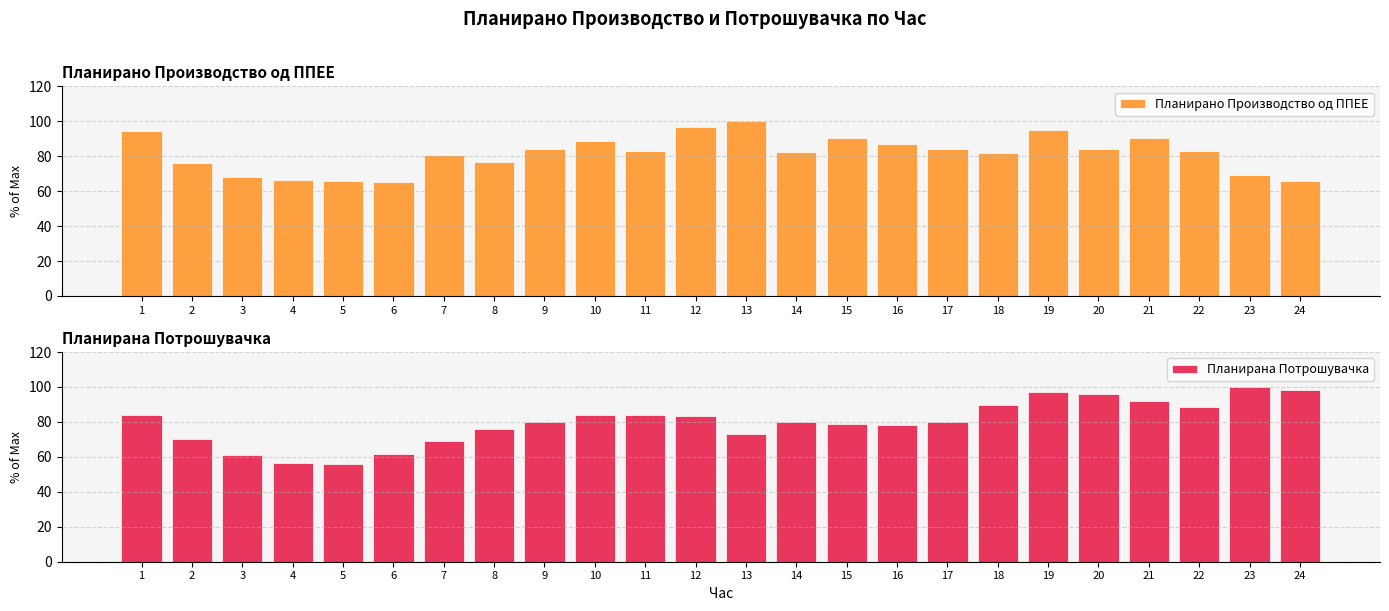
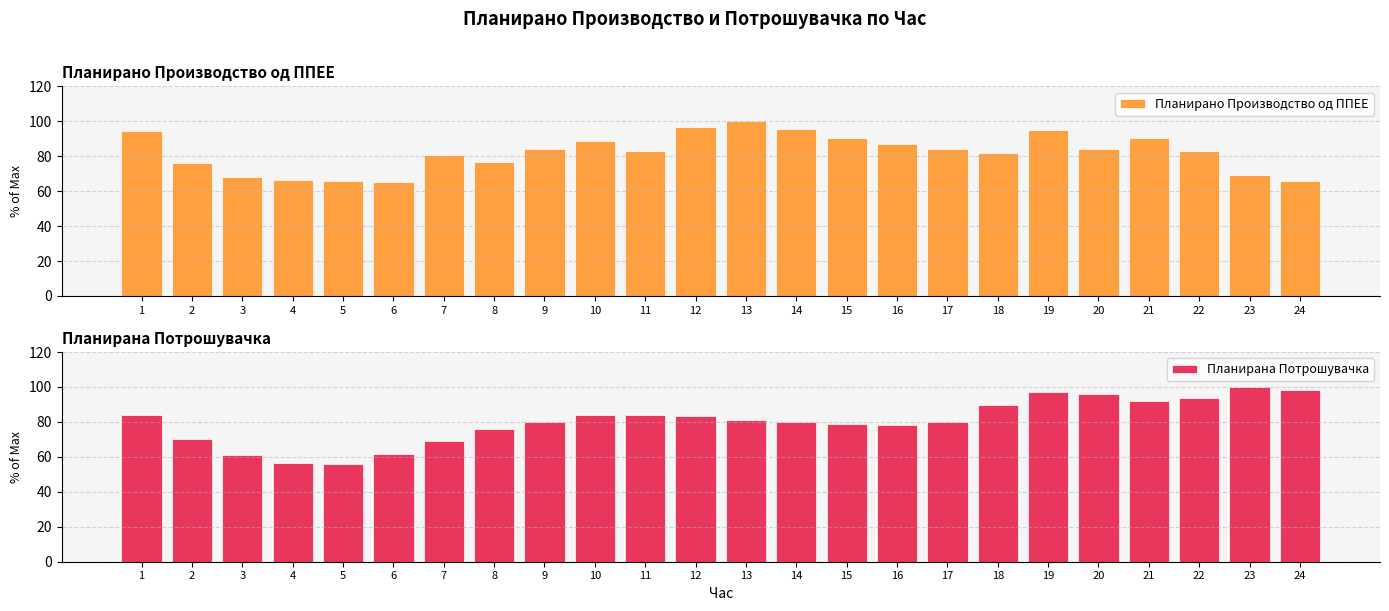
Планирано Производство од ППЕЕ, 14: 82 -> 96
Планирана Потрошувачка, 13: 73 -> 81
Планирана Потрошувачка, 22: 88 -> 94
